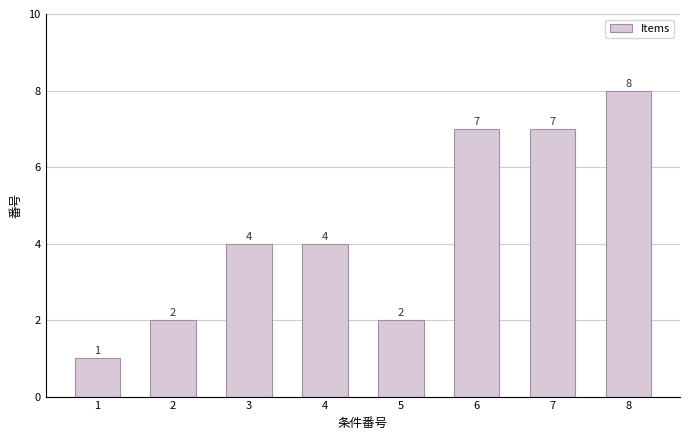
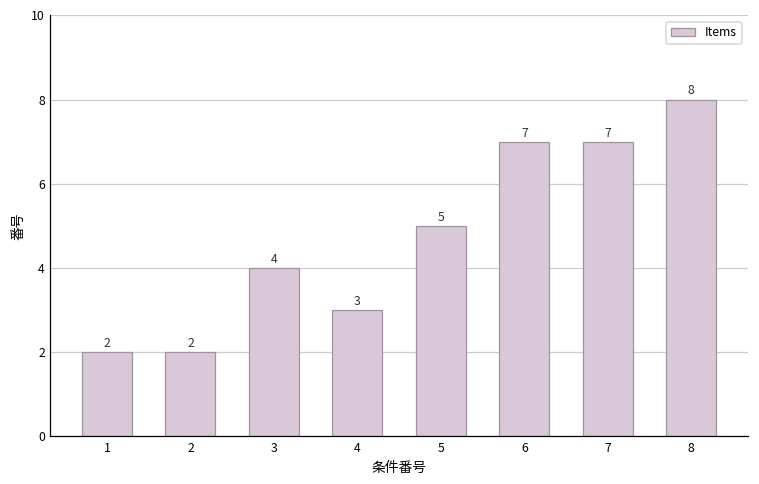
1: 1 -> 2
4: 4 -> 3
5: 2 -> 5
